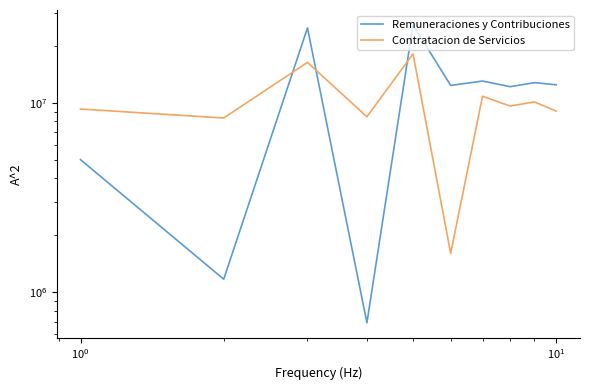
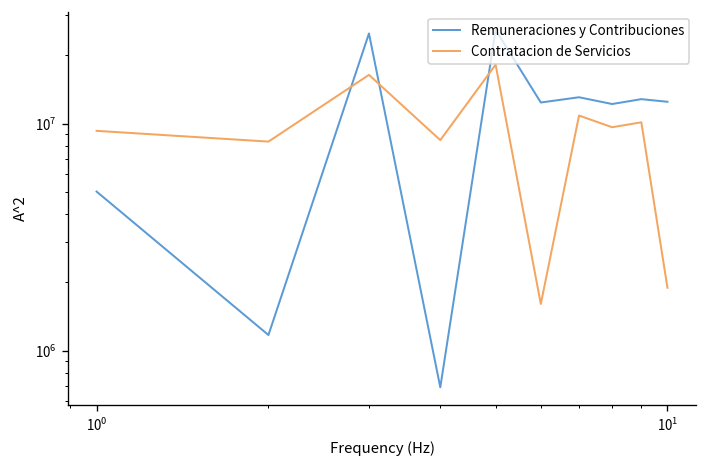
Contratacion de Servicios, 10^1: 9000000 -> 1900000
